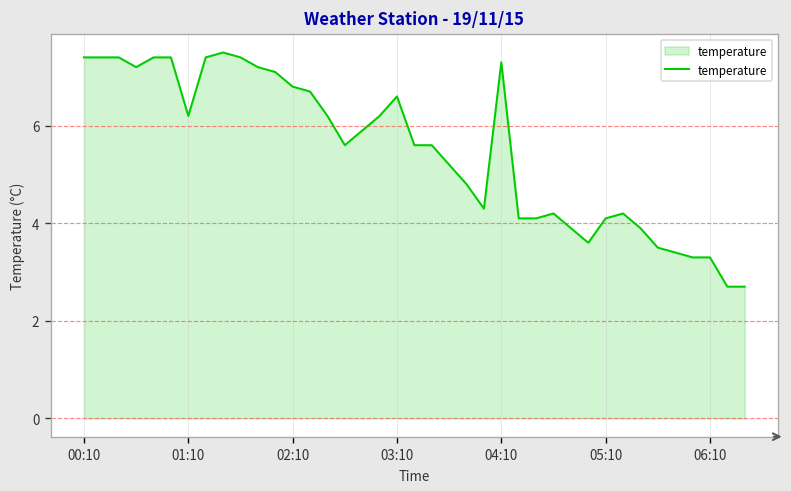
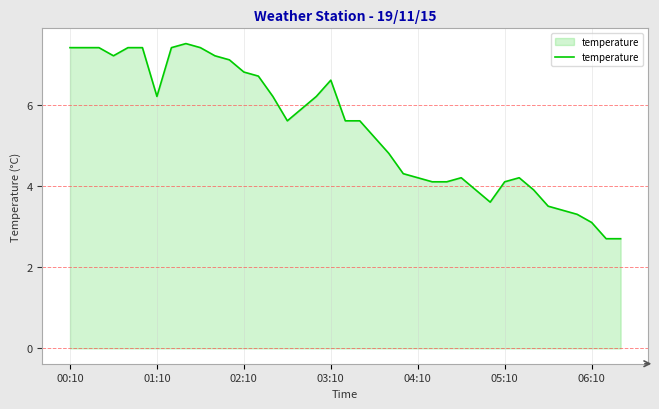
04:10: 7.3 -> 4.2
06:10: 3.3 -> 3.1
